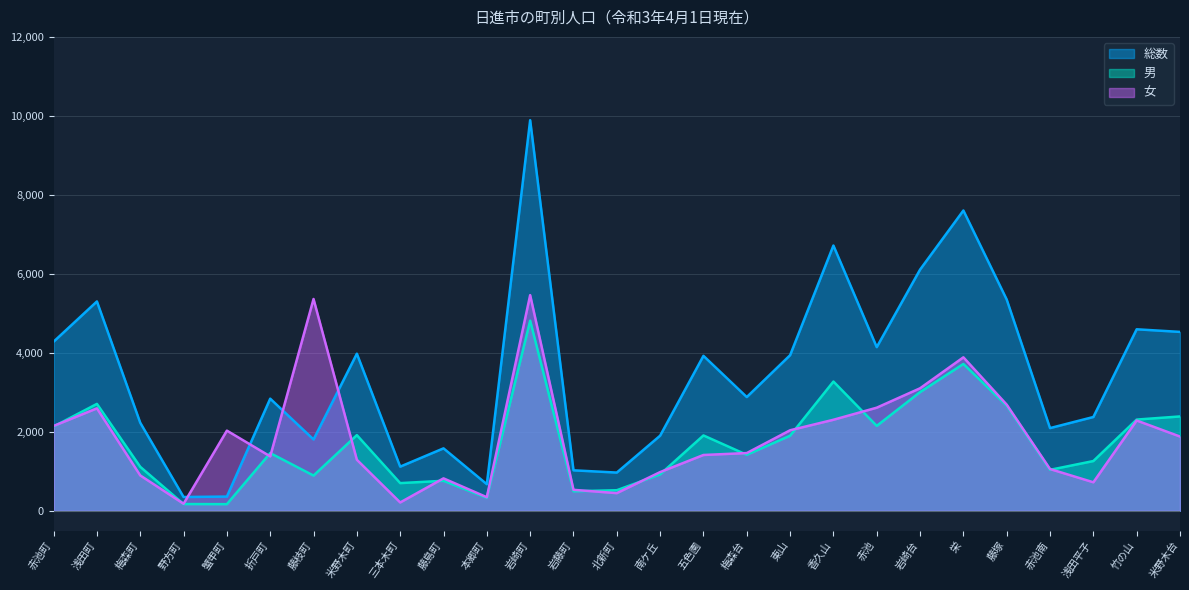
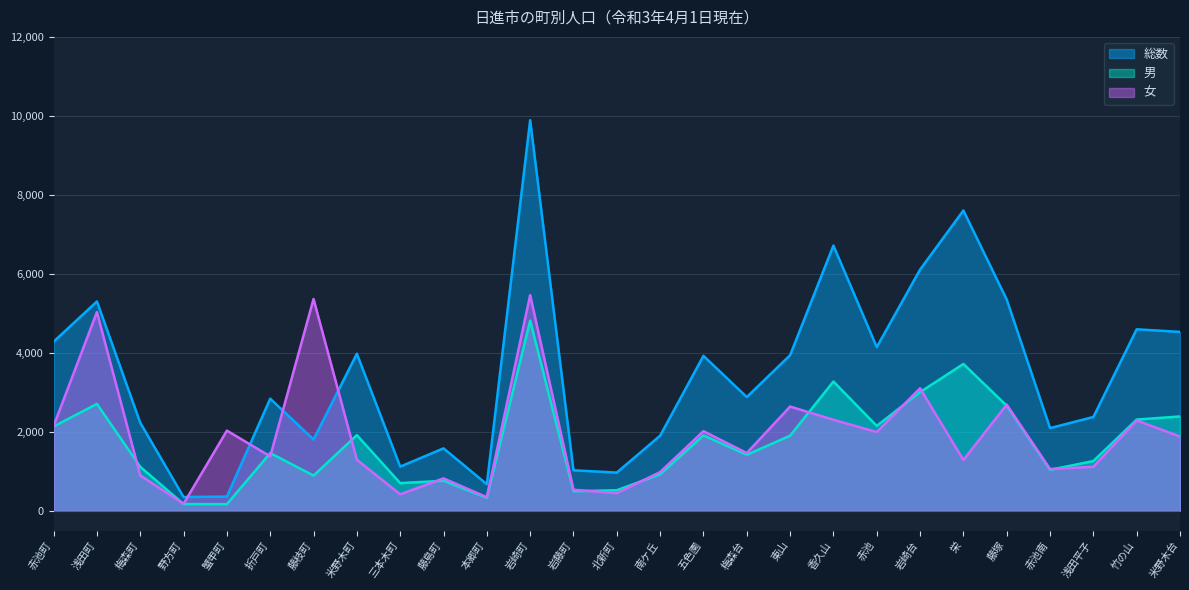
女, 浅田町: 2,600 -> 5,000
女, 三本木町: 200 -> 400
女, 五色園: 1,400 -> 2,000
女, 東山: 2,000 -> 2,600
女, 赤池: 2,600 -> 2,000
女, 栄: 3,900 -> 1,300
女, 浅田平子: 700 -> 1,100
